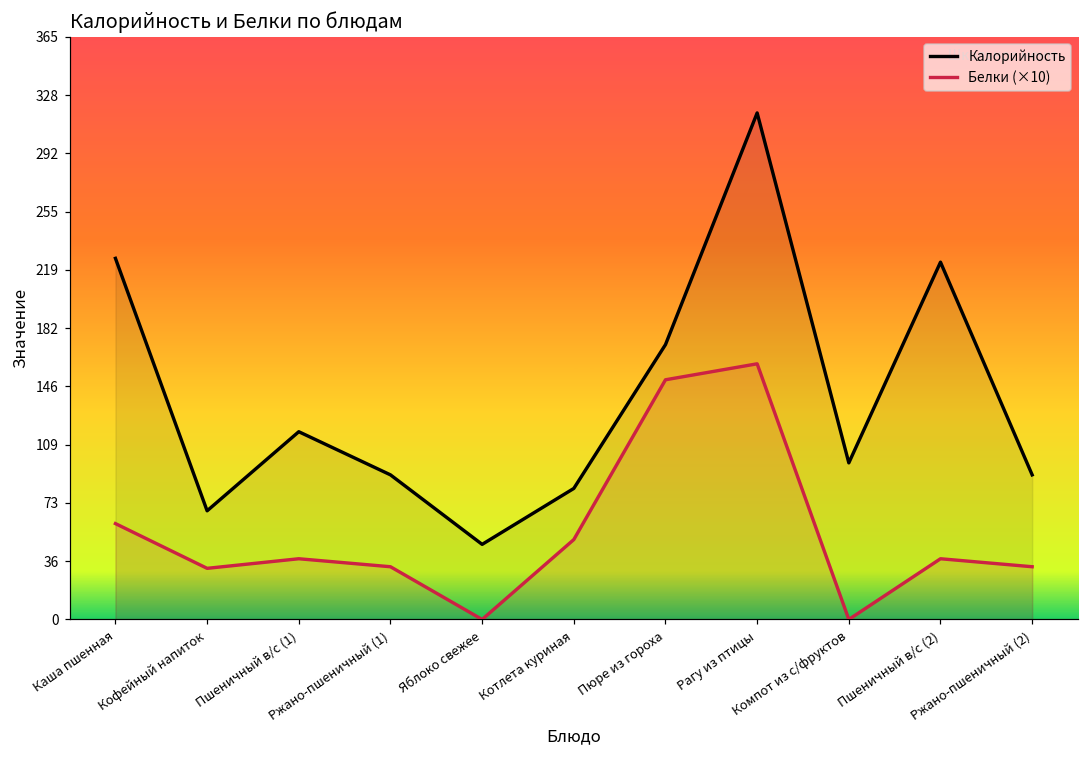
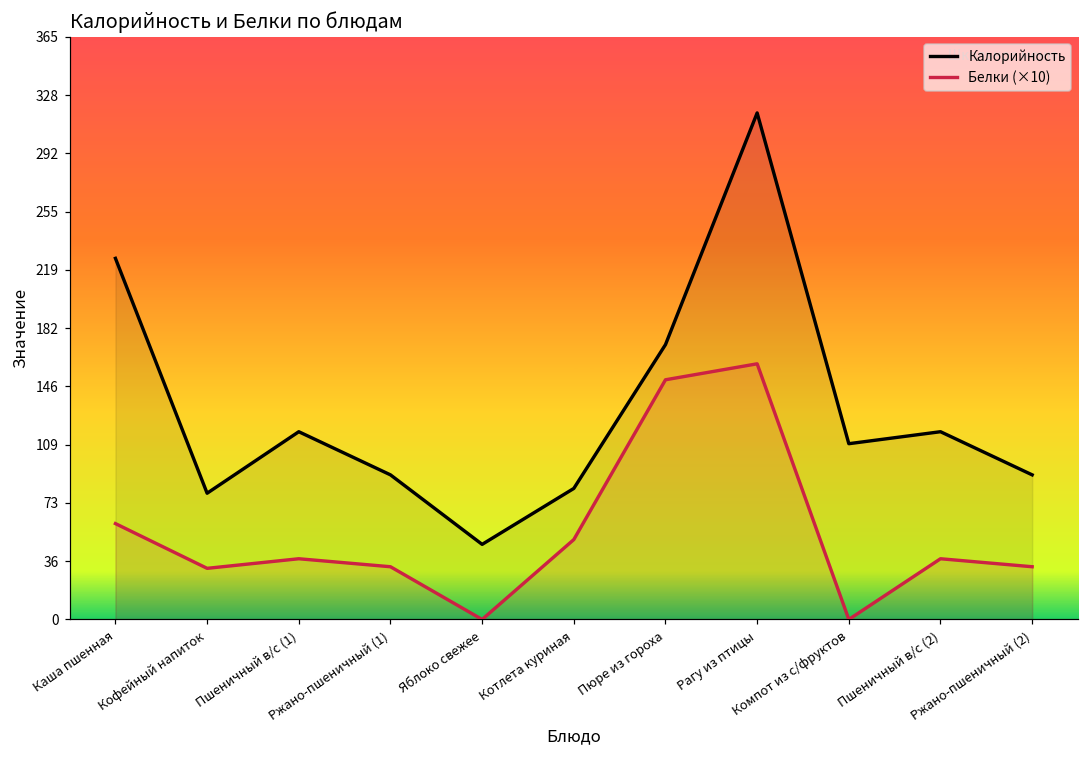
Калорийность, Кофейный напиток: 68 -> 79
Калорийность, Компот из с/фруктов: 98 -> 110
Калорийность, Пшеничный в/с (2): 224 -> 118
